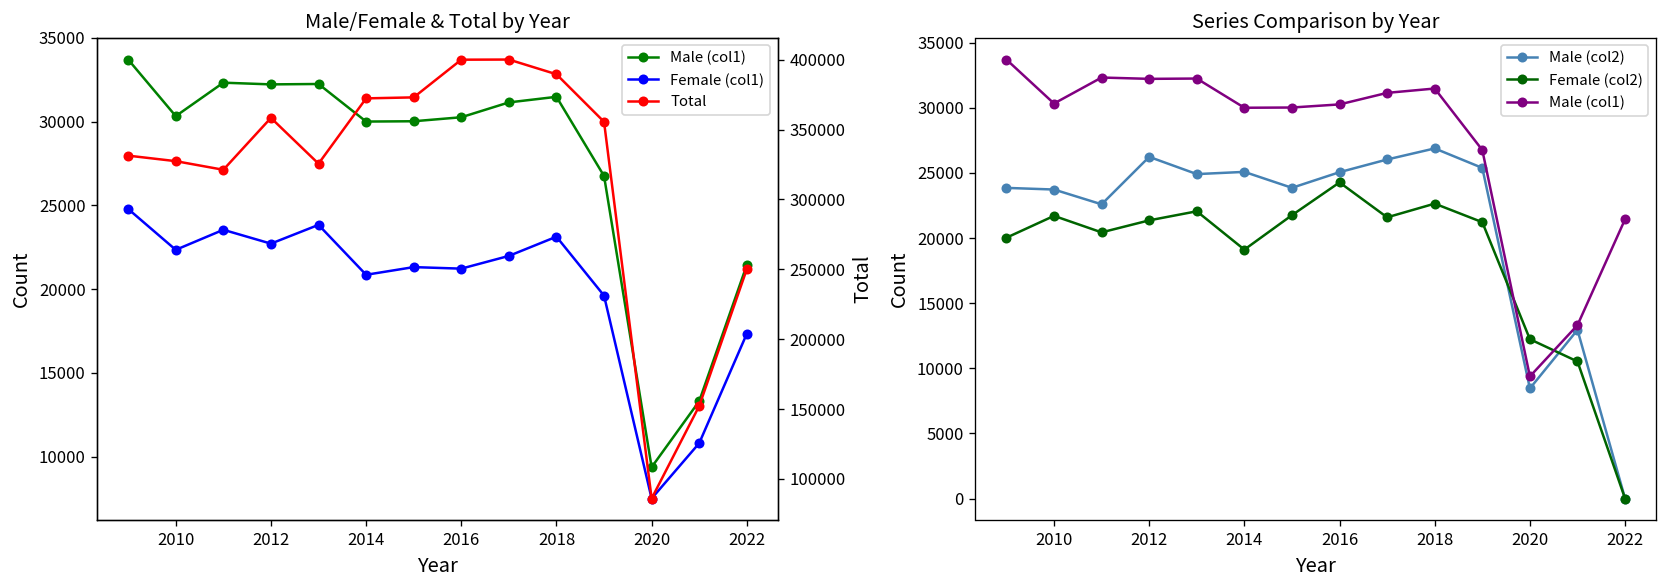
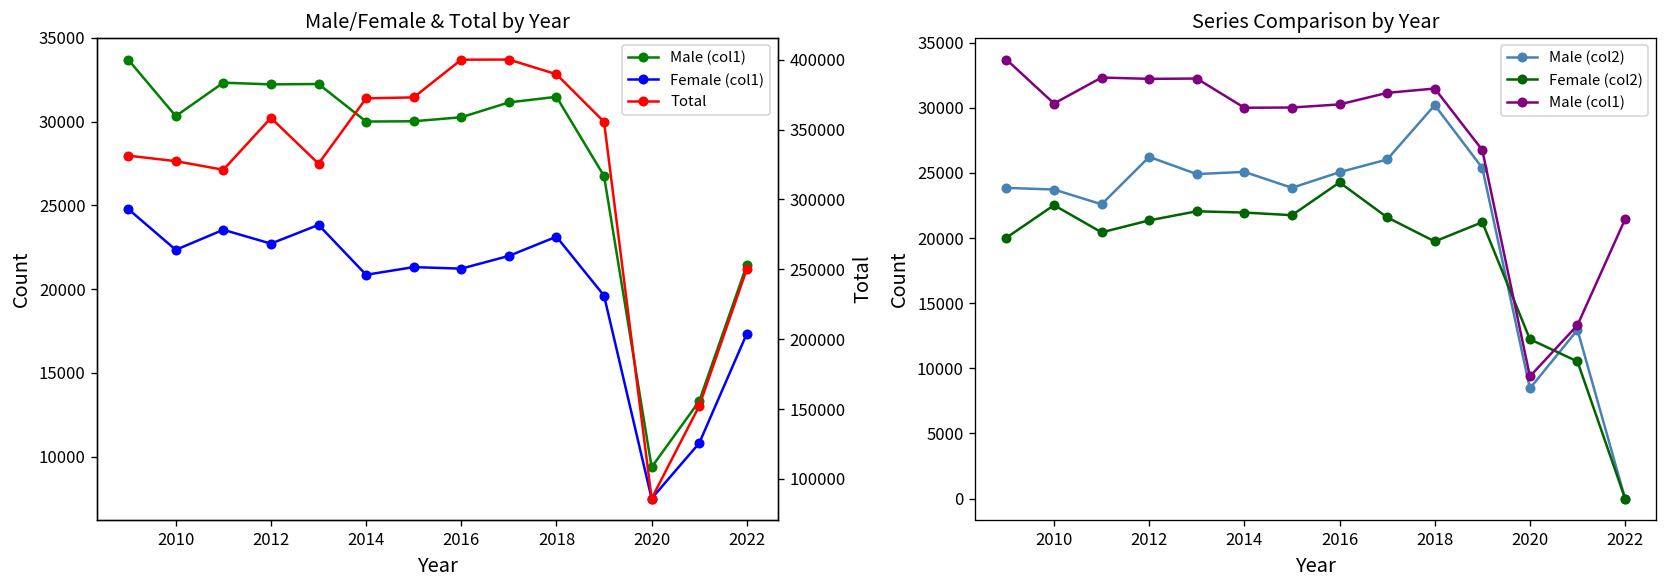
Series Comparison by Year, Female (col2), 2010: 21700 -> 22500
Series Comparison by Year, Female (col2), 2014: 19100 -> 22000
Series Comparison by Year, Male (col2), 2018: 26900 -> 30200
Series Comparison by Year, Female (col2), 2018: 22600 -> 19700
